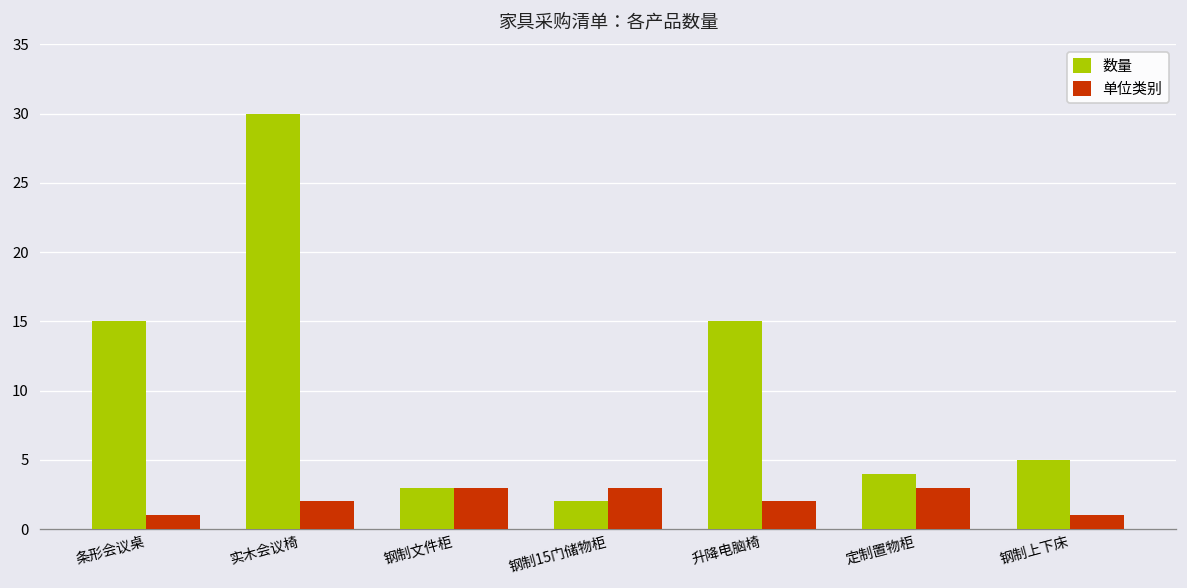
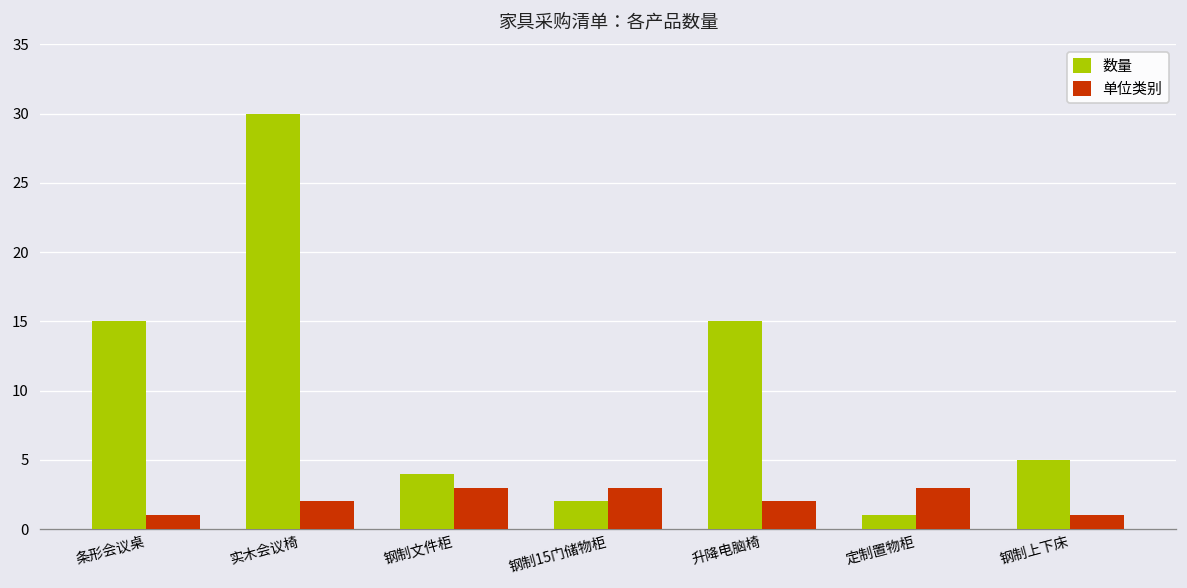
数量, 钢制文件柜: 3 -> 4
数量, 定制置物柜: 4 -> 1
